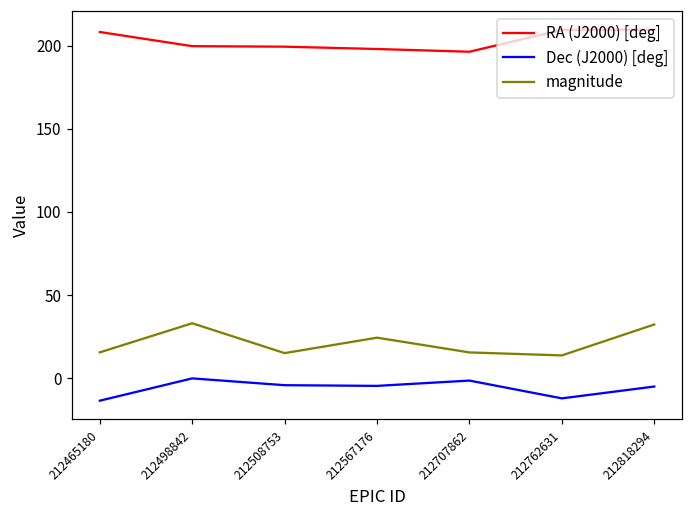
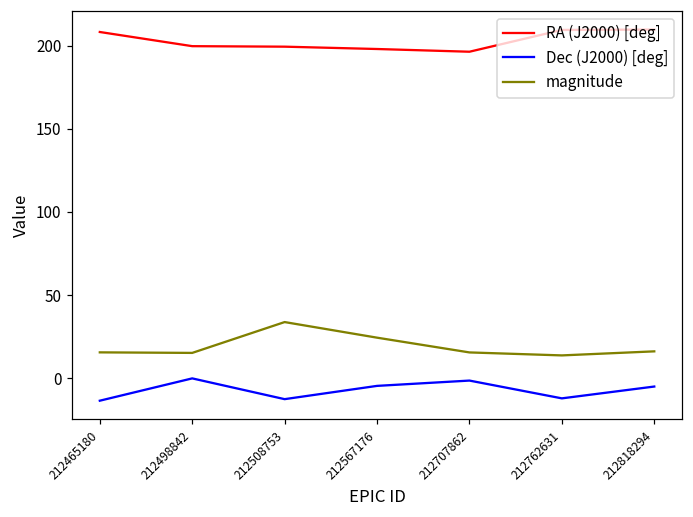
magnitude, 212498842: 33 -> 15
Dec (J2000) [deg], 212508753: -4 -> -13
magnitude, 212508753: 15 -> 34
magnitude, 212818294: 32 -> 16
